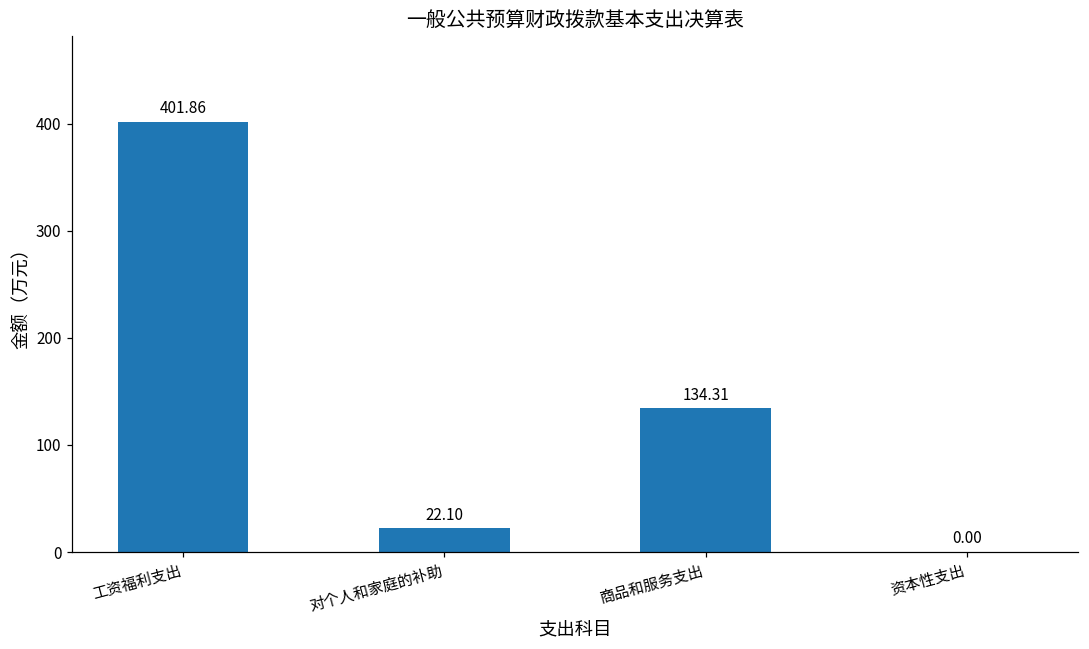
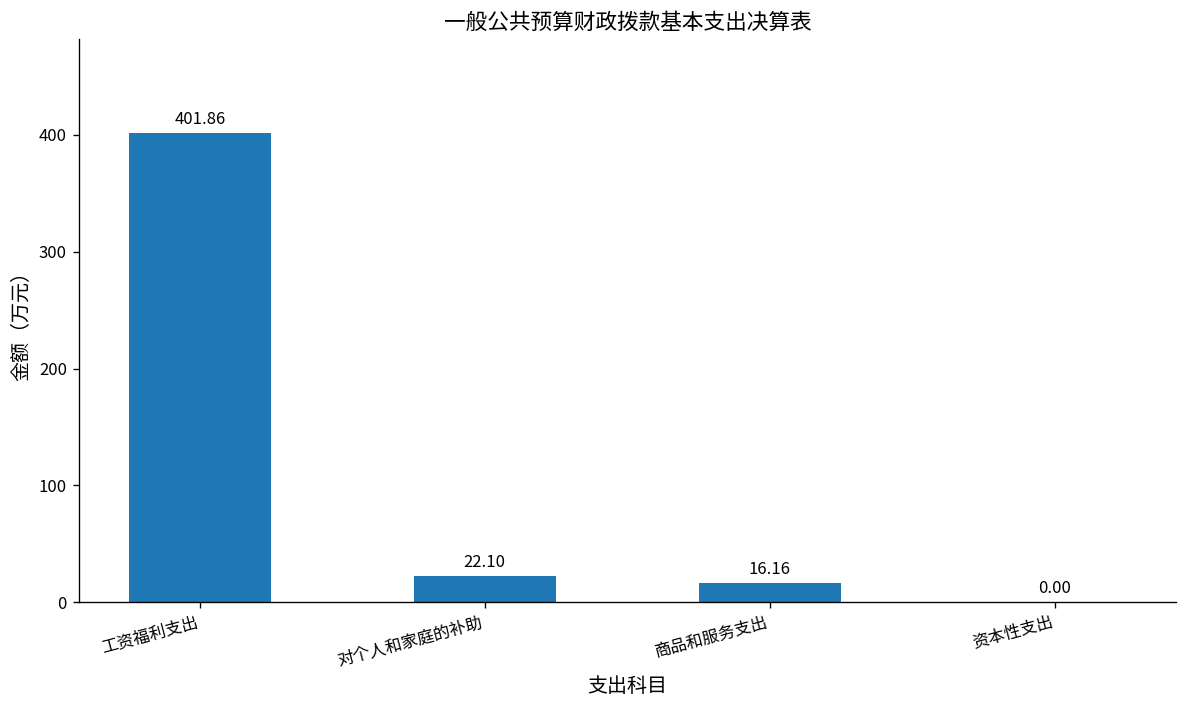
商品和服务支出: 134.31 -> 16.16
